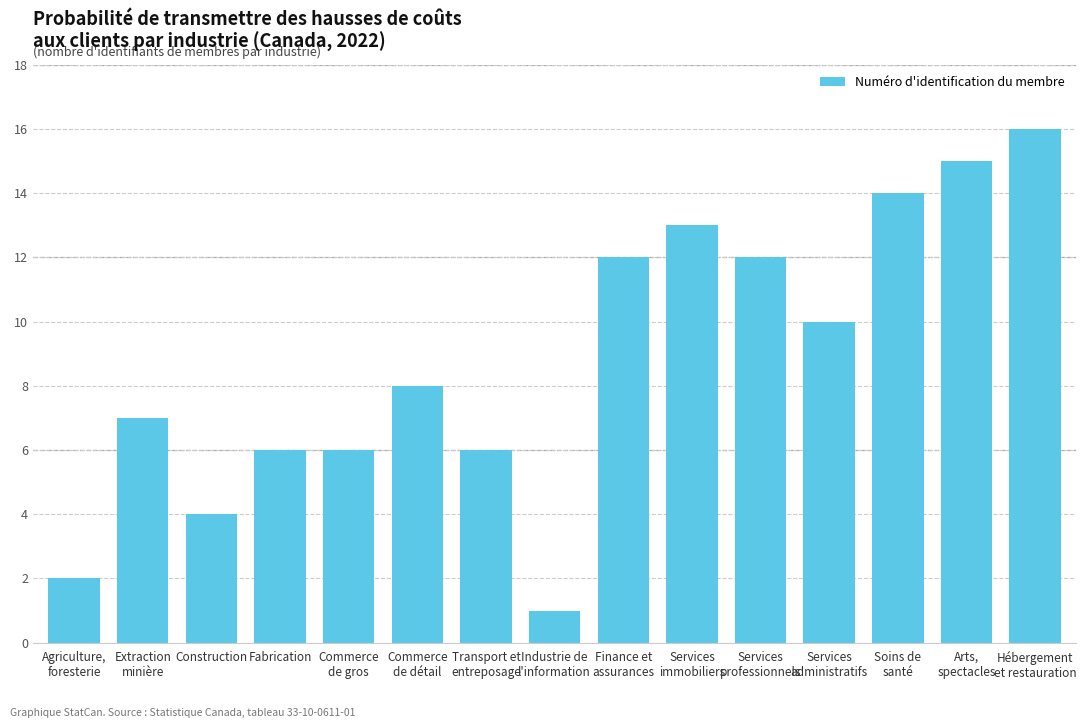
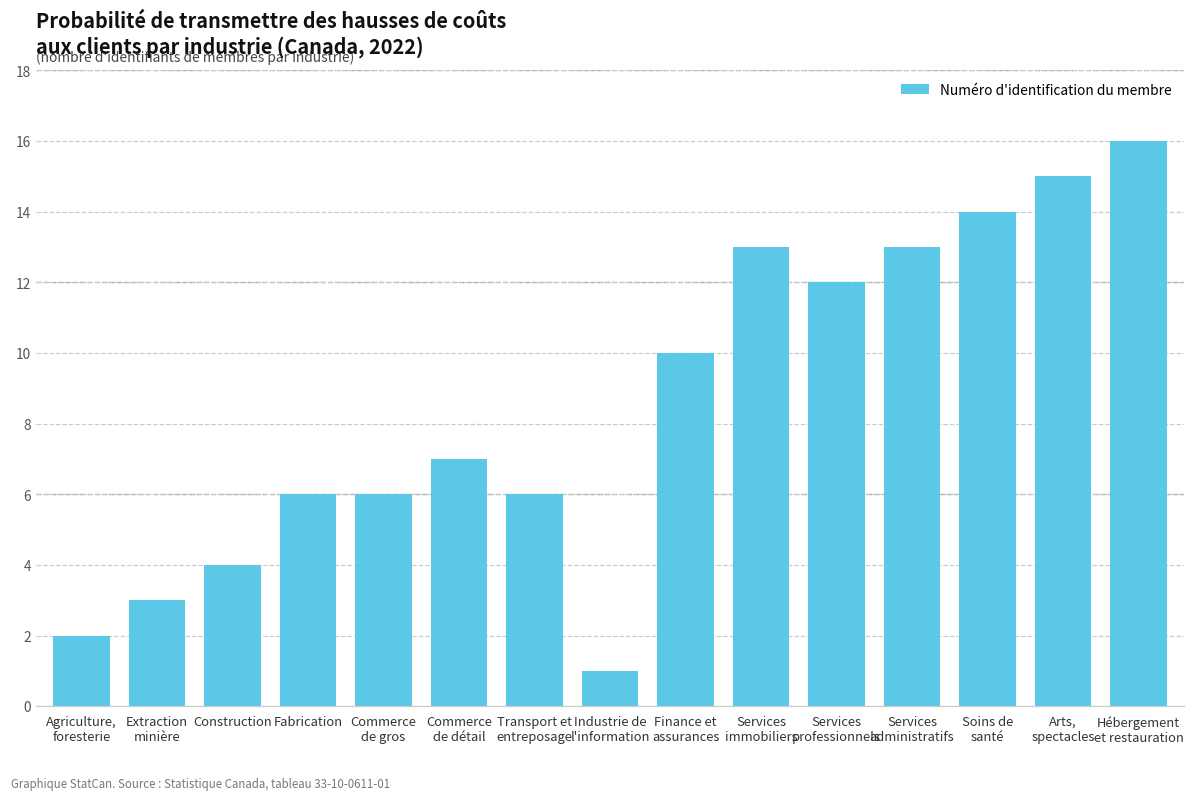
Extraction minière: 7 -> 3
Commerce de détail: 8 -> 7
Finance et assurances: 12 -> 10
Services administratifs: 10 -> 13
